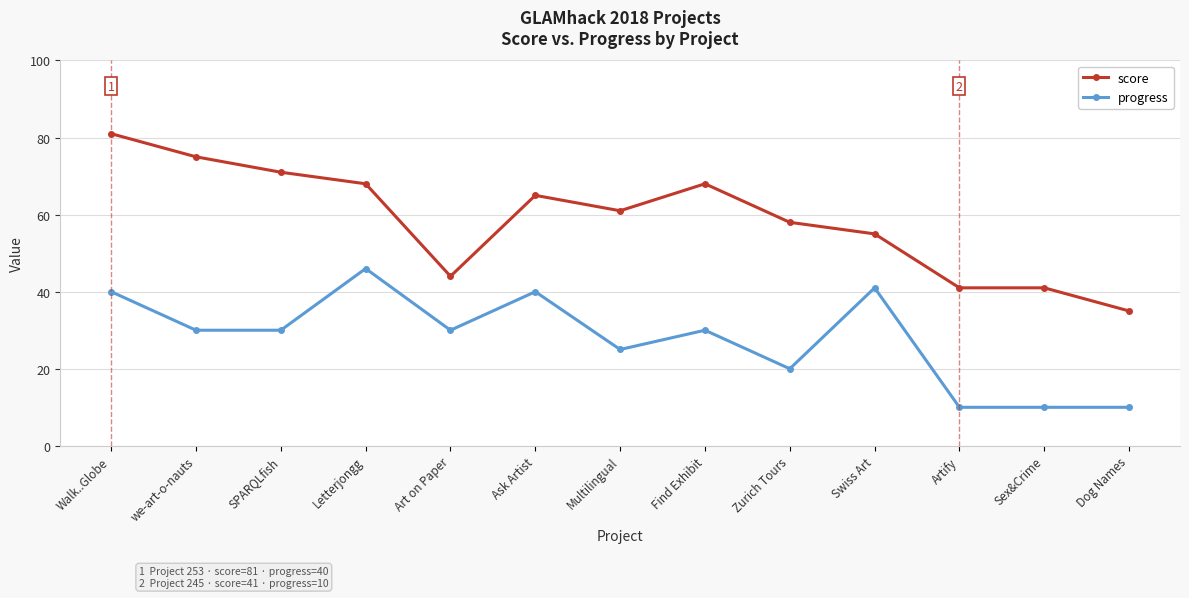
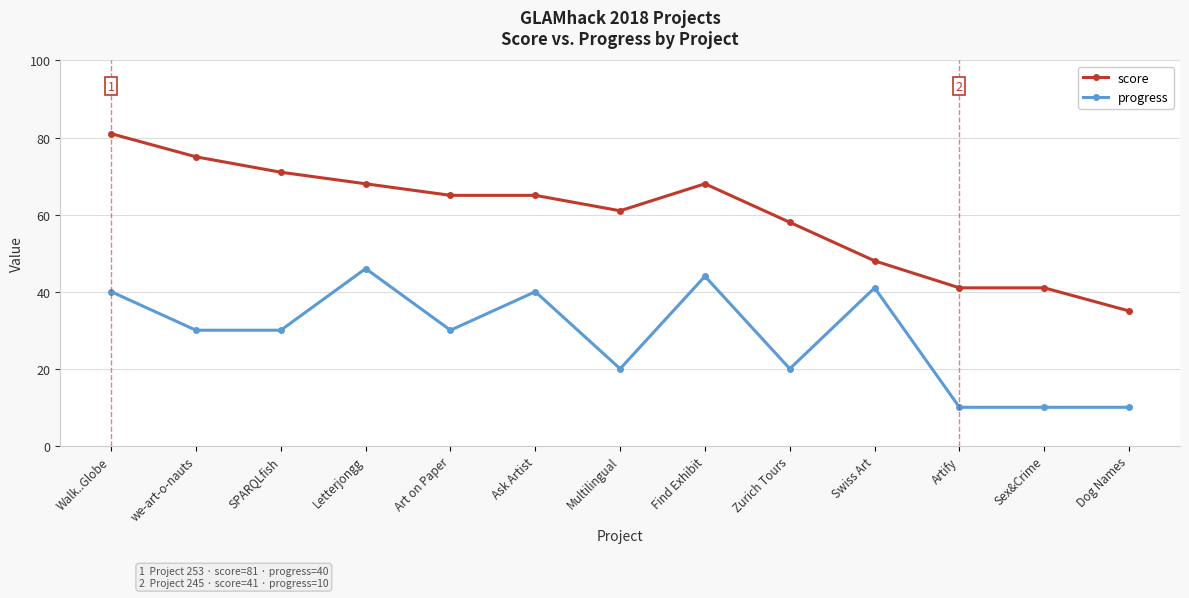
score, Art on Paper: 44 -> 65
progress, Multilingual: 25 -> 20
progress, Find Exhibit: 30 -> 44
score, Swiss Art: 55 -> 48
